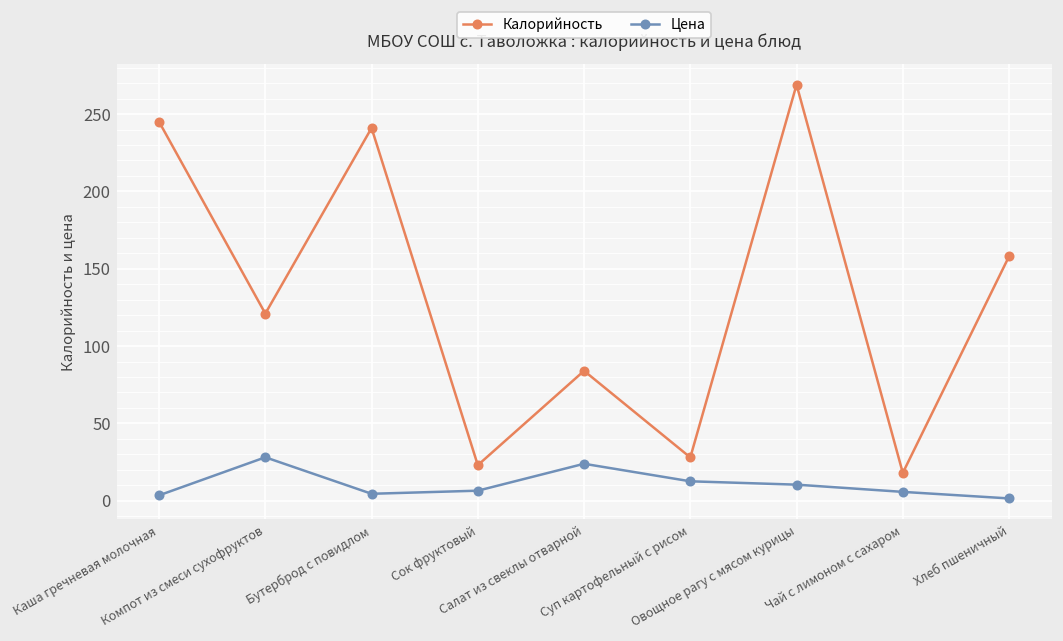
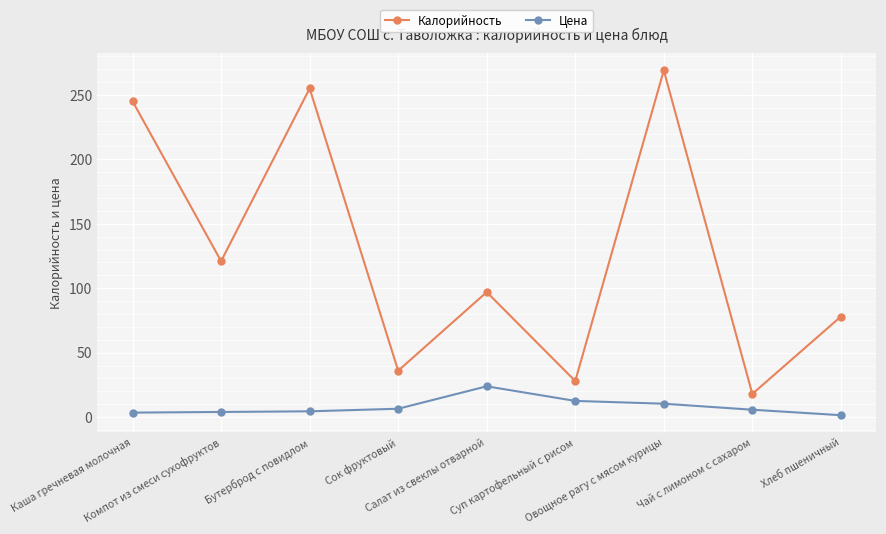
Цена, Компот из смеси сухофруктов: 28 -> 4
Калорийность, Бутерброд с повидлом: 241 -> 255
Калорийность, Сок фруктовый: 23 -> 36
Калорийность, Салат из свеклы отварной: 84 -> 97
Калорийность, Хлеб пшеничный: 158 -> 78
